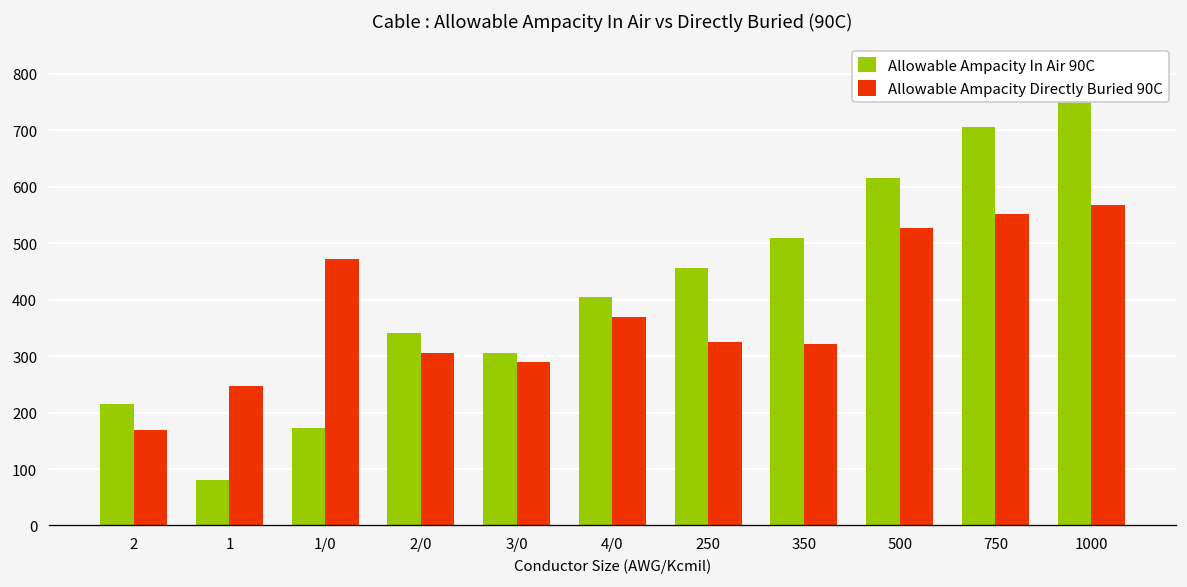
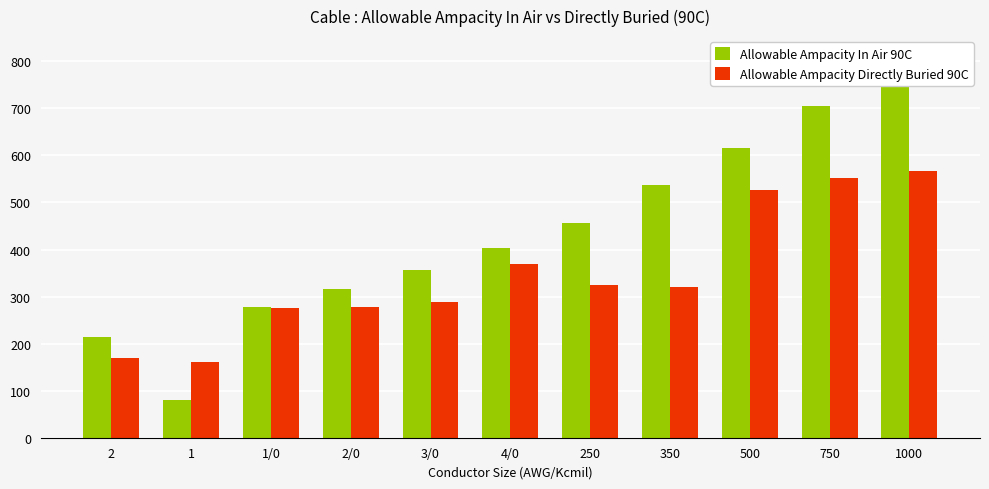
Allowable Ampacity Directly Buried 90C, 1: 250 -> 160
Allowable Ampacity In Air 90C, 1/0: 170 -> 280
Allowable Ampacity Directly Buried 90C, 1/0: 470 -> 280
Allowable Ampacity In Air 90C, 2/0: 340 -> 320
Allowable Ampacity Directly Buried 90C, 2/0: 310 -> 280
Allowable Ampacity In Air 90C, 3/0: 310 -> 360
Allowable Ampacity In Air 90C, 350: 510 -> 540
